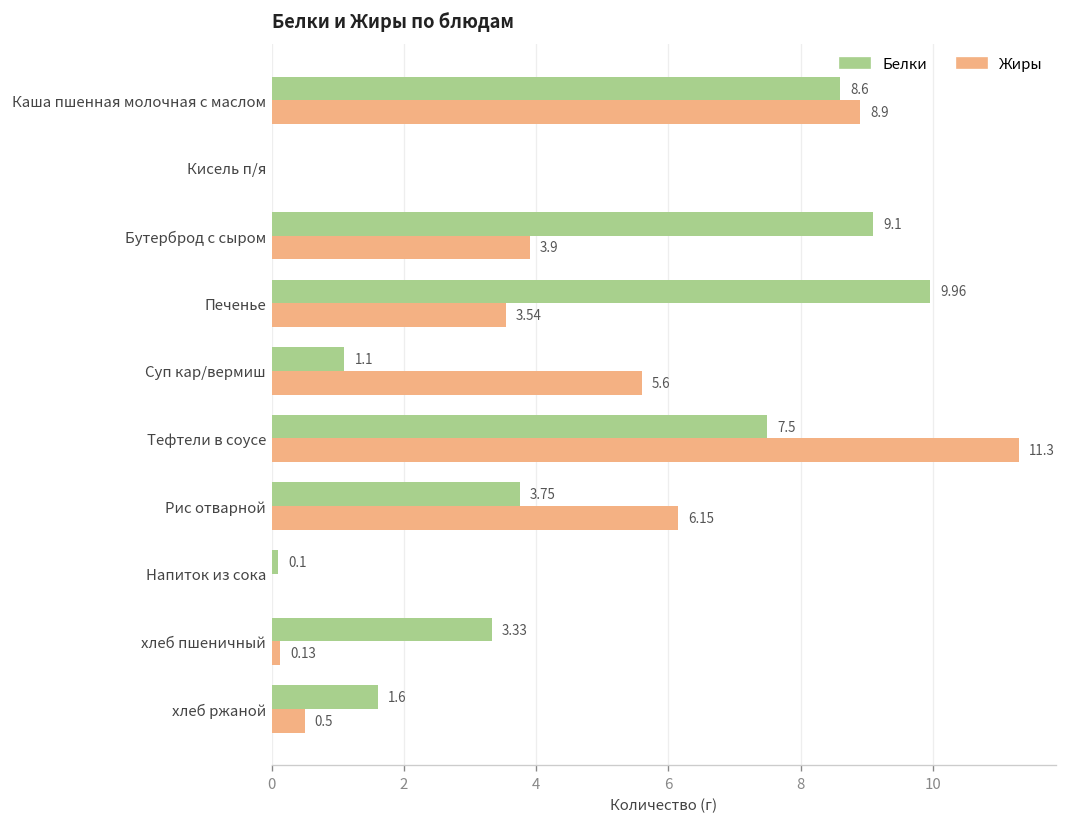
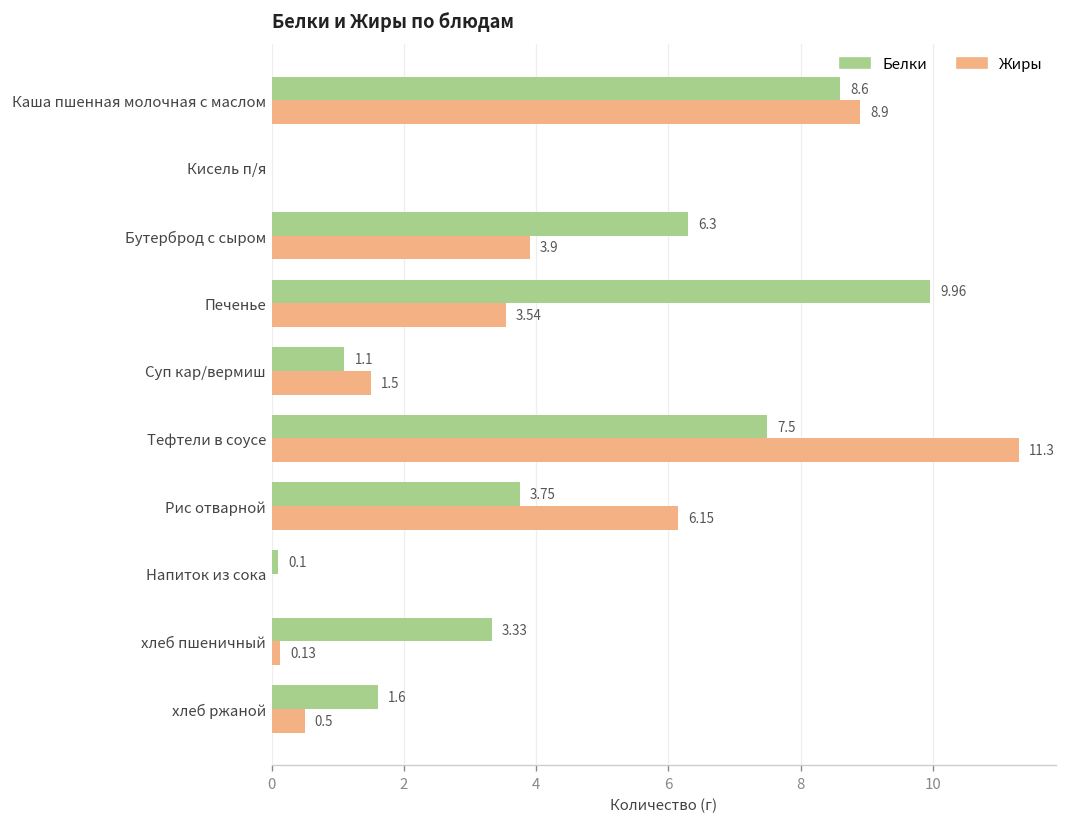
Белки, Бутерброд с сыром: 9.1 -> 6.3
Жиры, Суп кар/вермиш: 5.6 -> 1.5
